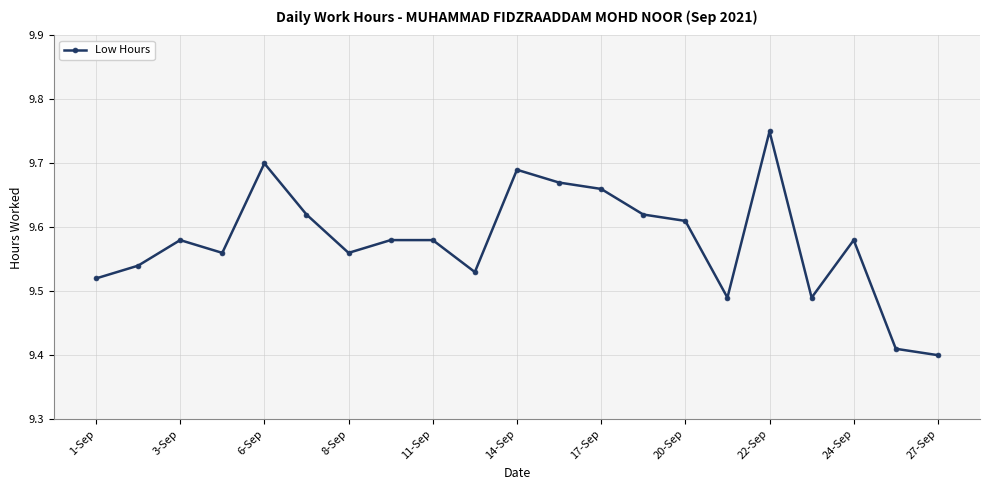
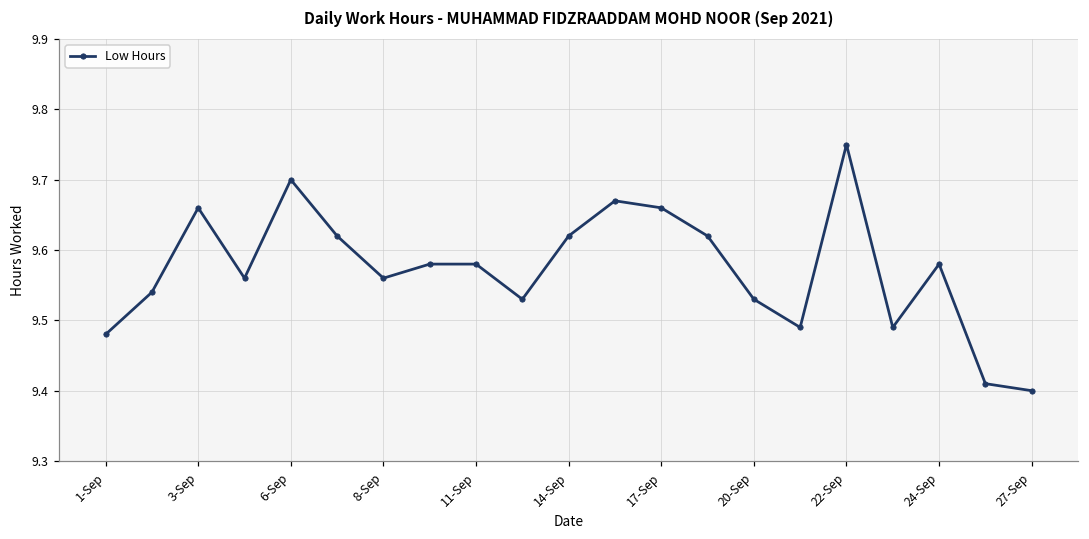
1-Sep: 9.52 -> 9.48
3-Sep: 9.58 -> 9.66
14-Sep: 9.69 -> 9.62
20-Sep: 9.61 -> 9.53
